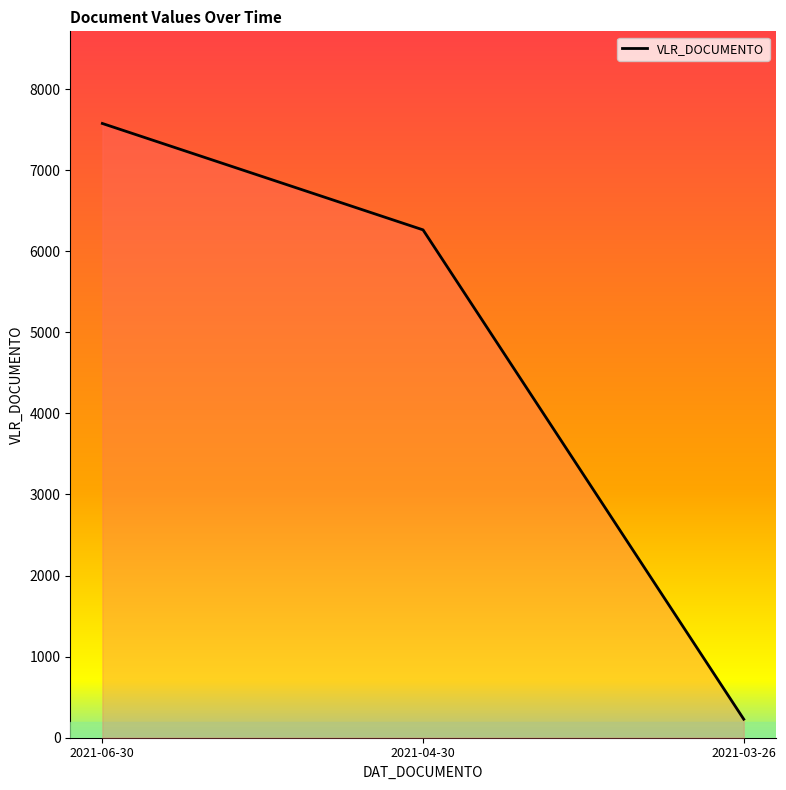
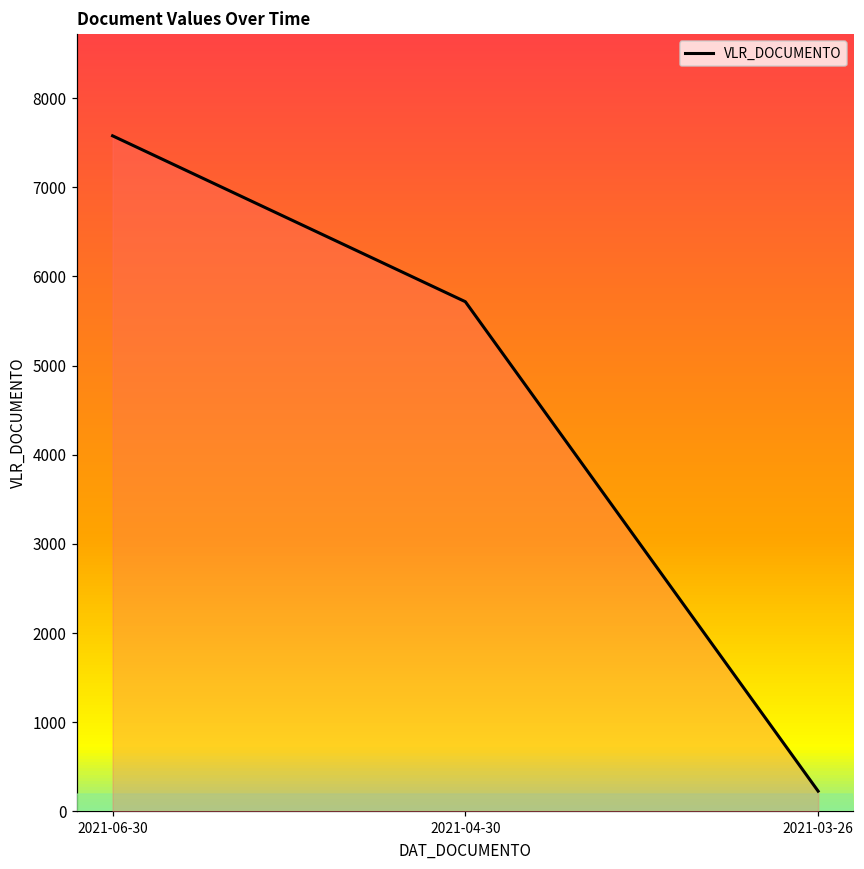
2021-04-30: 6300 -> 5700
